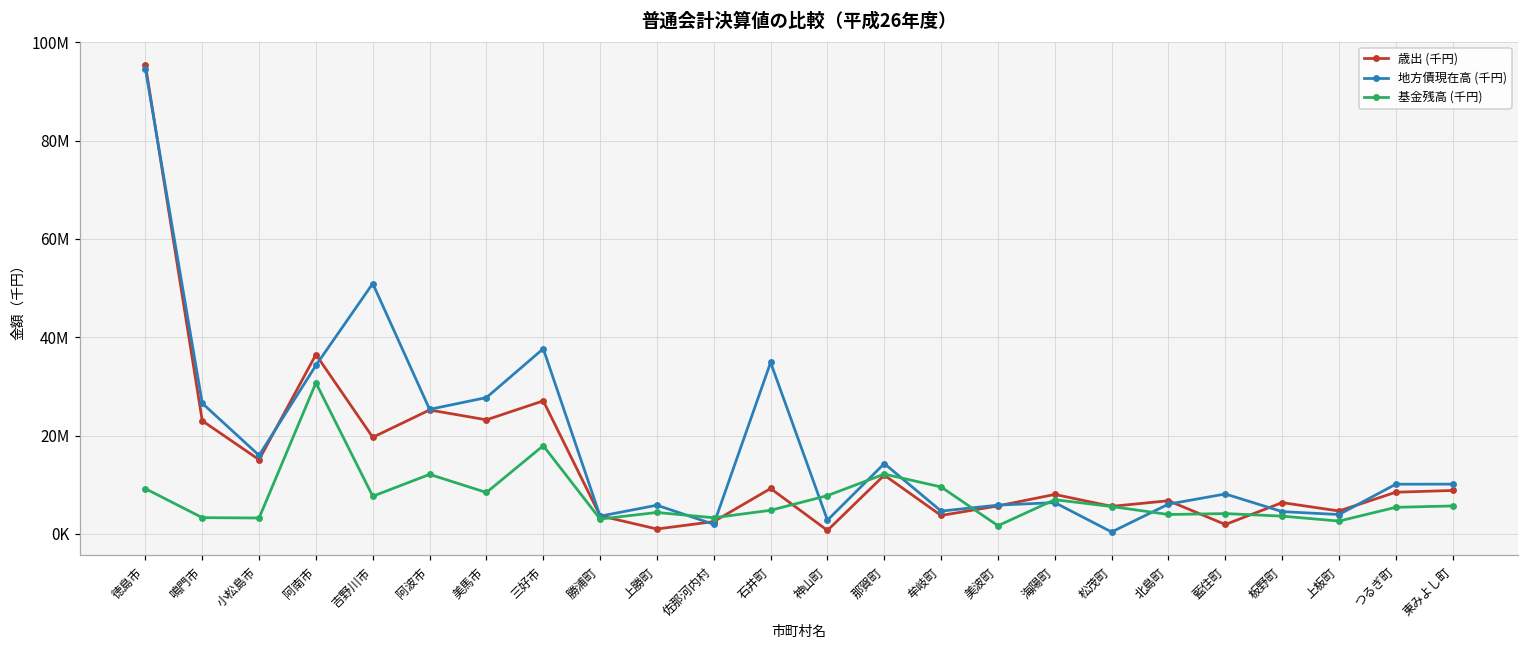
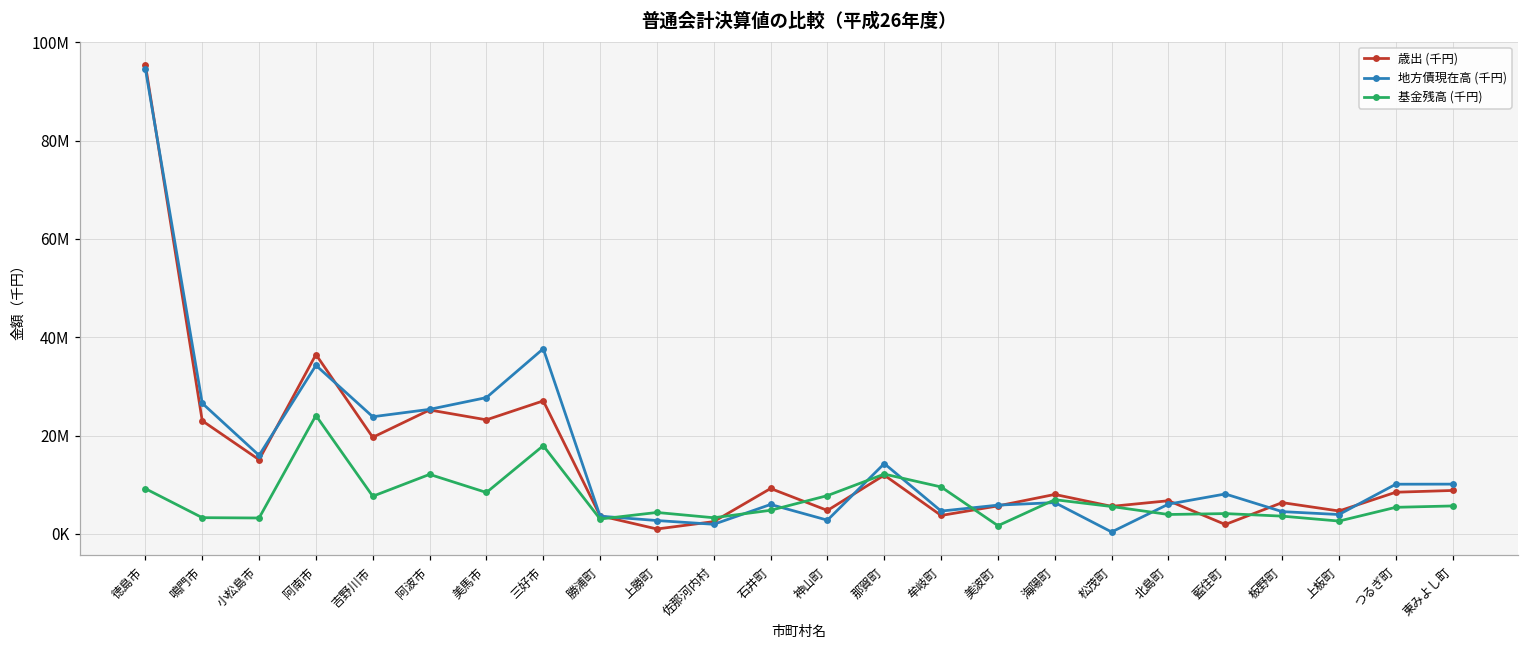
基金残高 (千円), 阿南市: 31000000 -> 24000000
地方債現在高 (千円), 吉野川市: 51000000 -> 24000000
地方債現在高 (千円), 上勝町: 6000000 -> 3000000
地方債現在高 (千円), 石井町: 35000000 -> 6000000
歳出 (千円), 神山町: 1000000 -> 5000000
